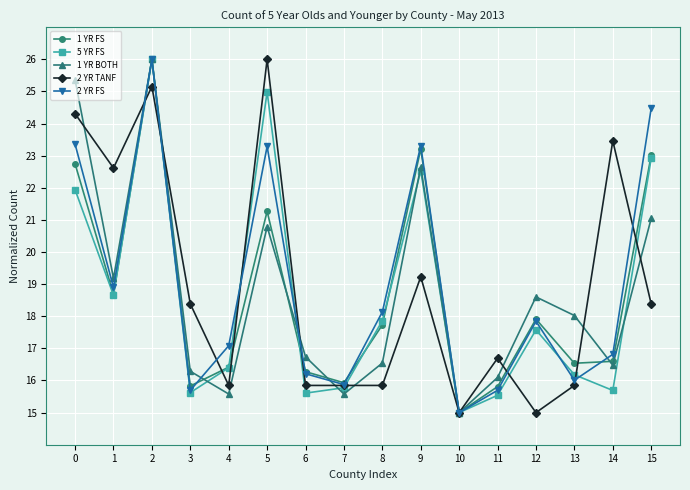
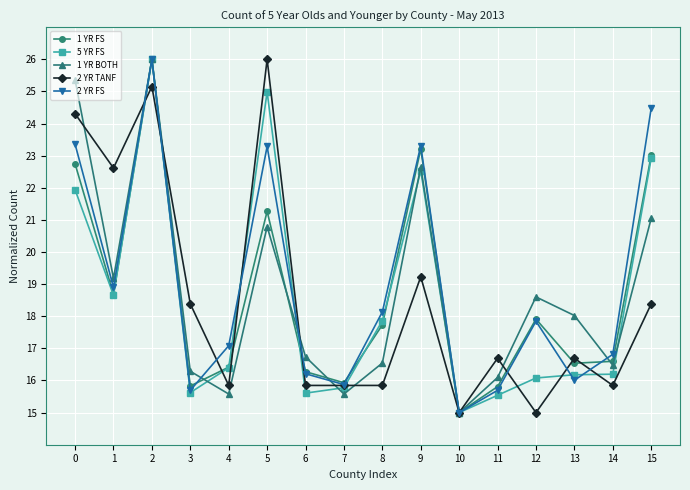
5 YR FS, 12: 17.6 -> 16.1
2 YR TANF, 13: 15.8 -> 16.7
5 YR FS, 14: 15.7 -> 16.2
2 YR TANF, 14: 23.5 -> 15.8
